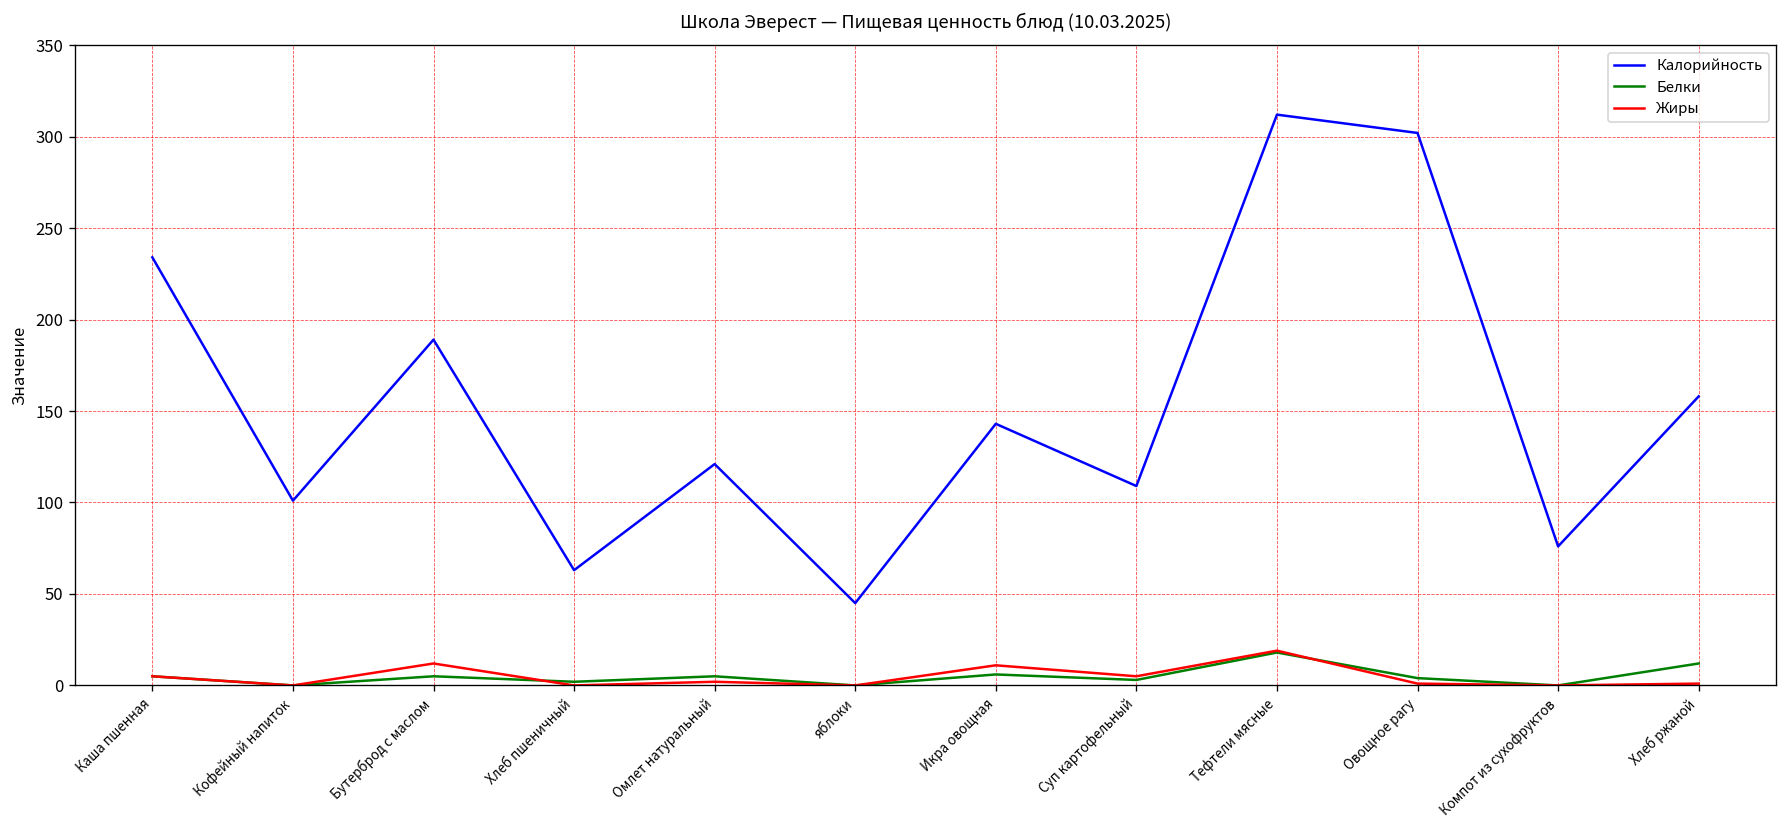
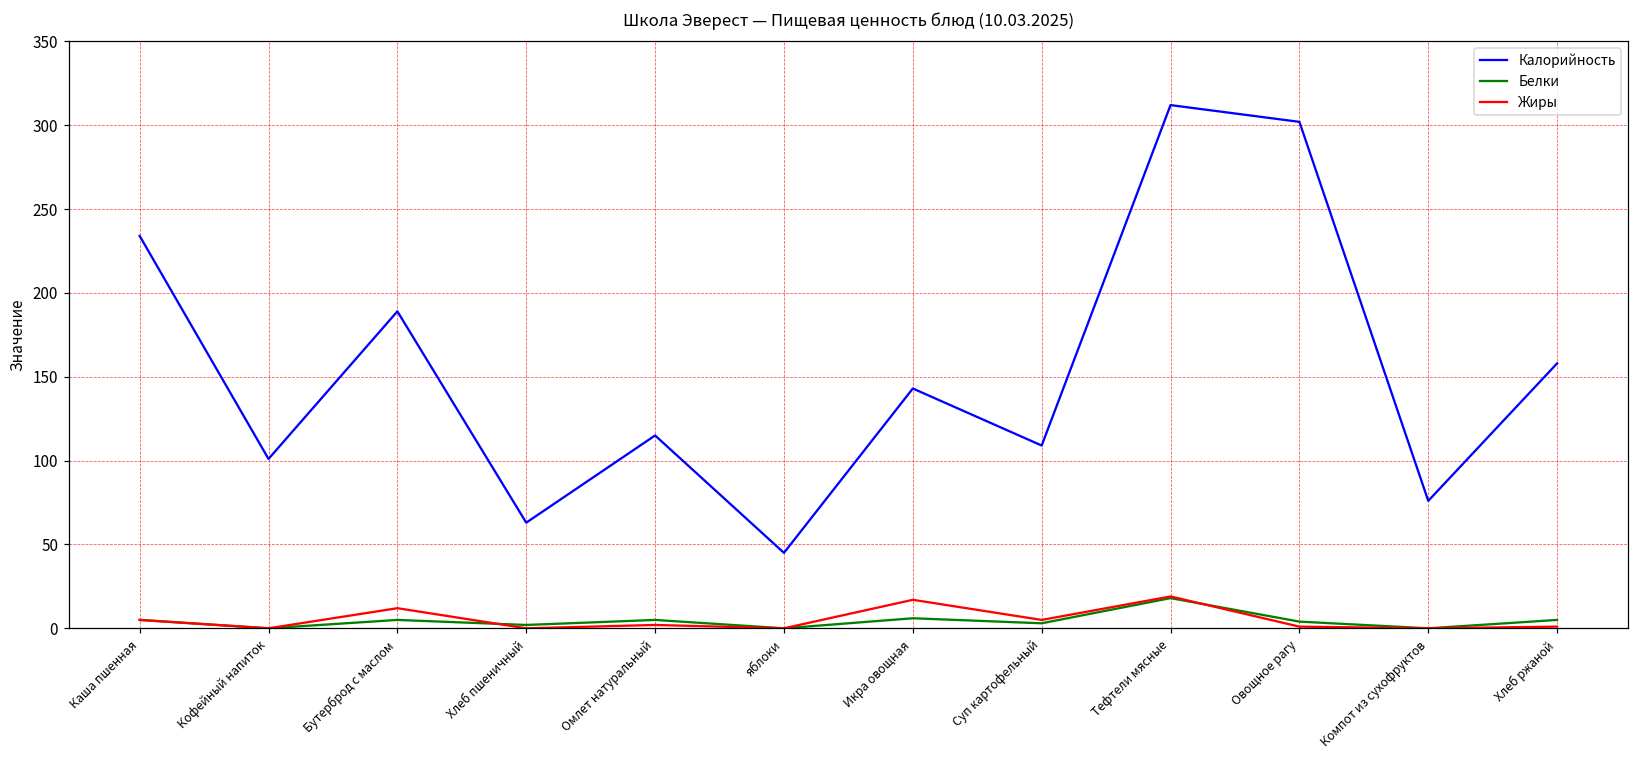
Калорийность, Омлет натуральный: 121 -> 115
Жиры, Икра овощная: 11 -> 17
Белки, Хлеб ржаной: 12 -> 5
